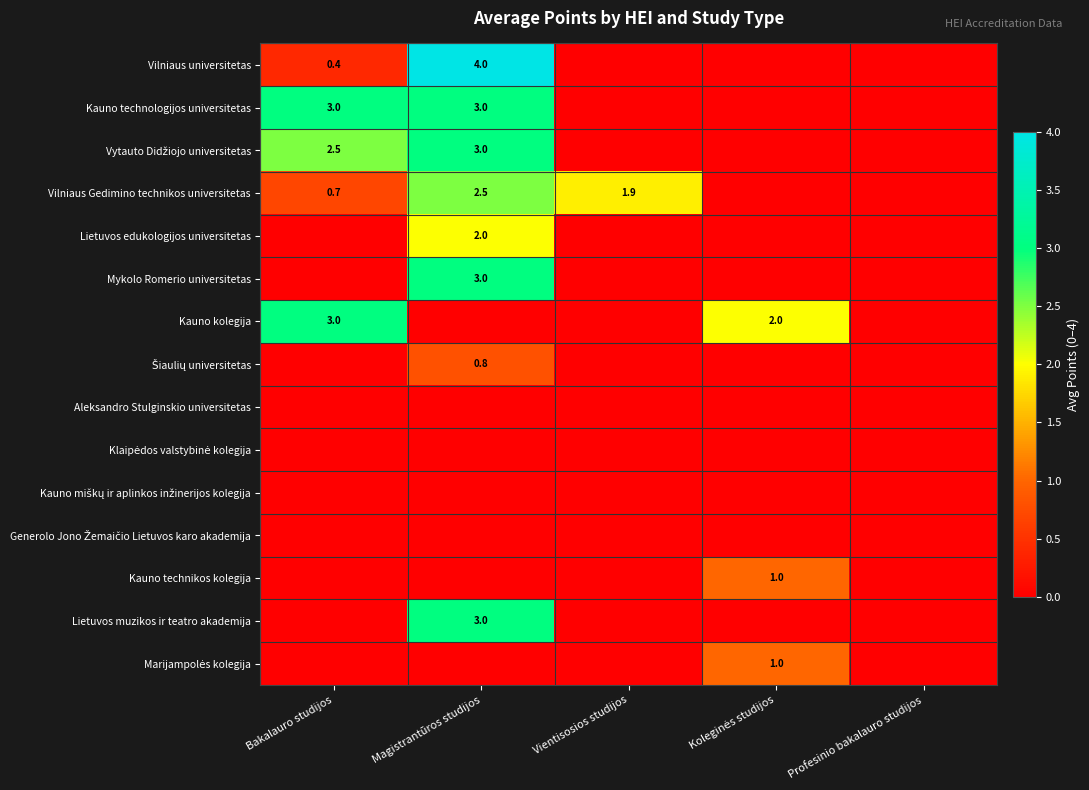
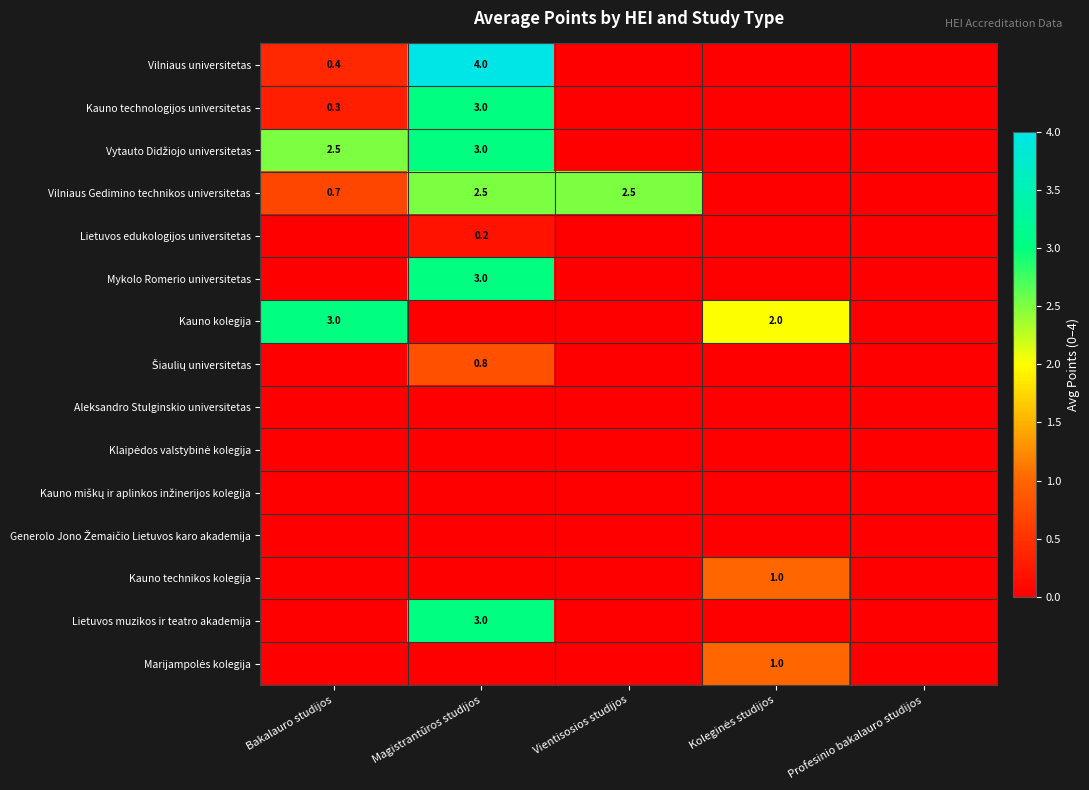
Kauno technologijos universitetas, Bakalauro studijos: 3.0 -> 0.3
Vilniaus Gedimino technikos universitetas, Vientisosios studijos: 1.9 -> 2.5
Lietuvos edukologijos universitetas, Magistrantūros studijos: 2.0 -> 0.2
